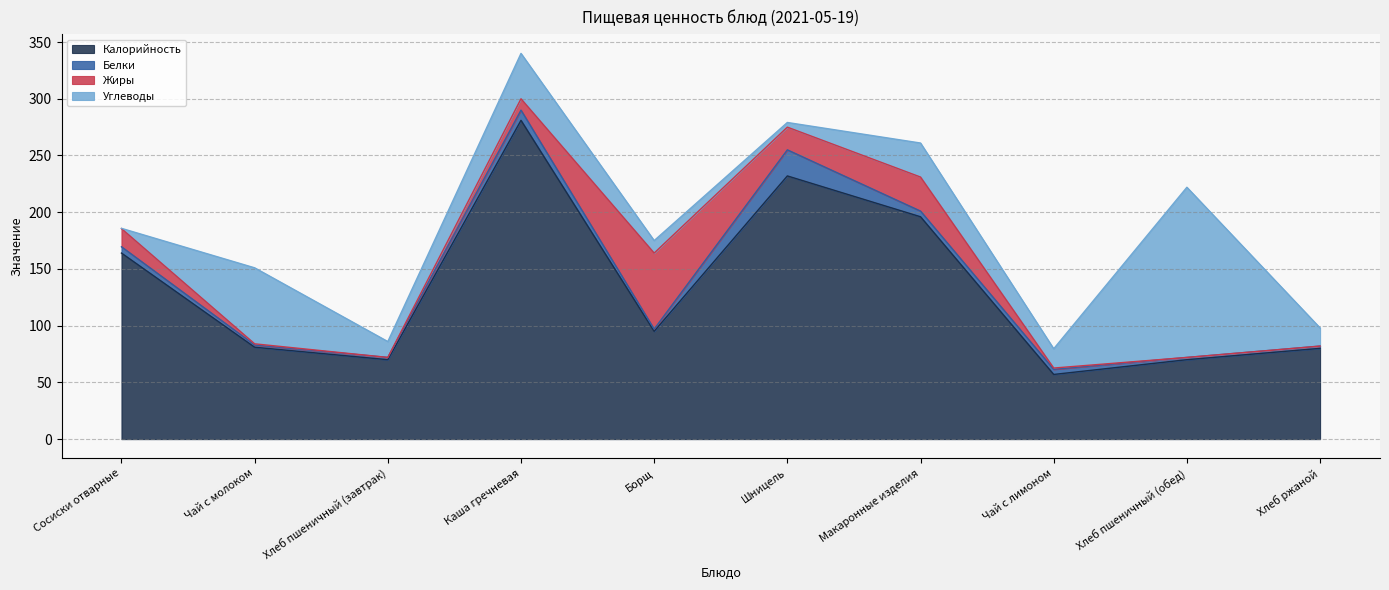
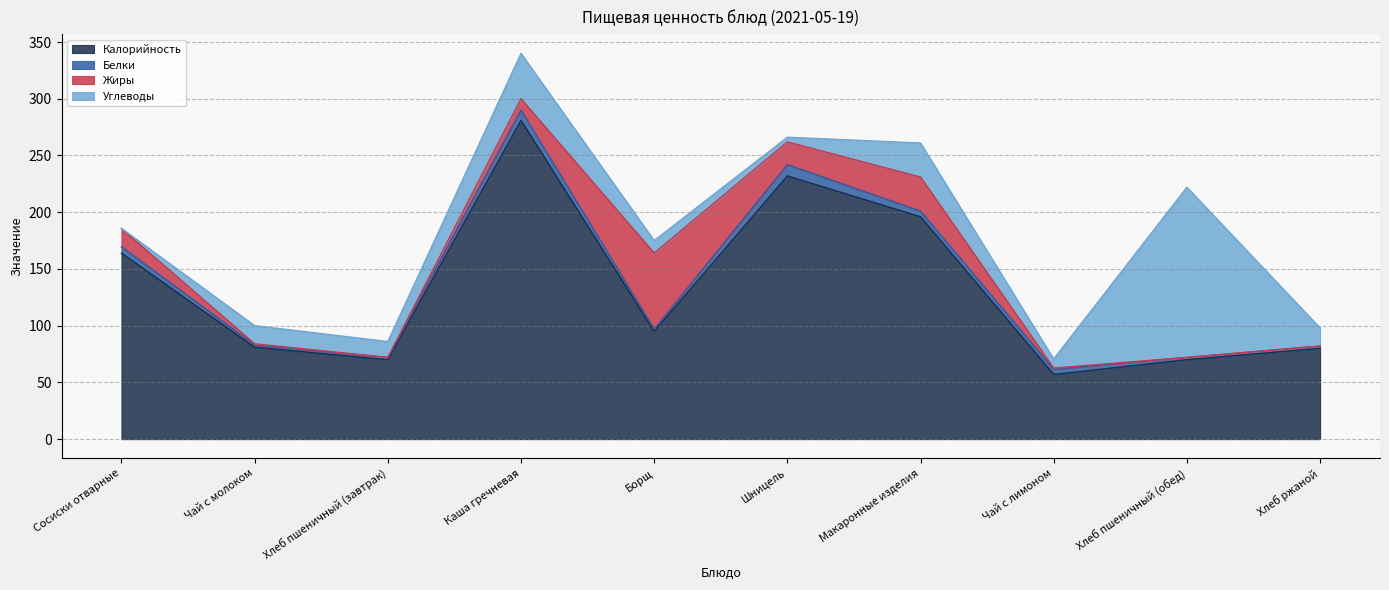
Углеводы, Чай с молоком: 67 -> 16
Белки, Шницель: 23 -> 10
Углеводы, Чай с лимоном: 17 -> 8
